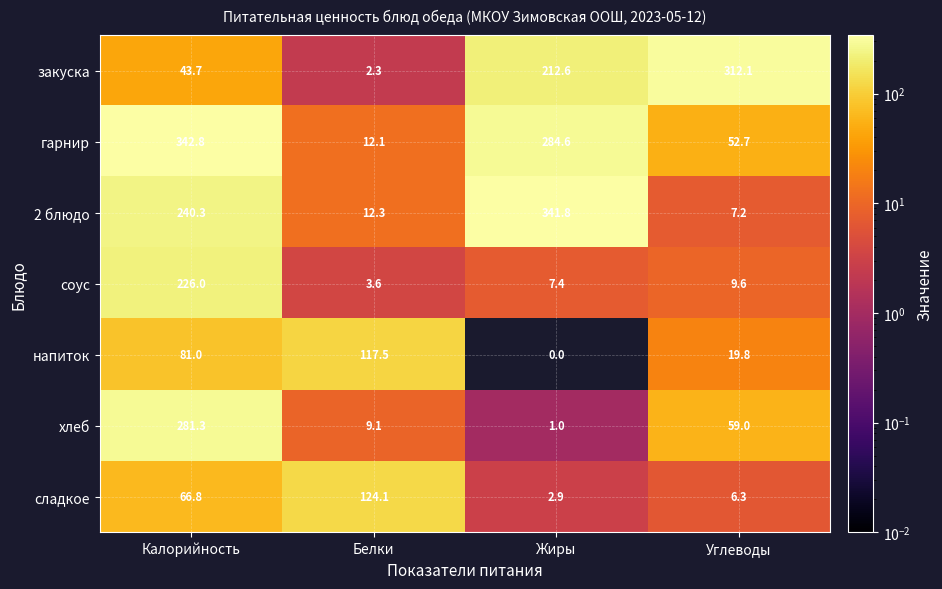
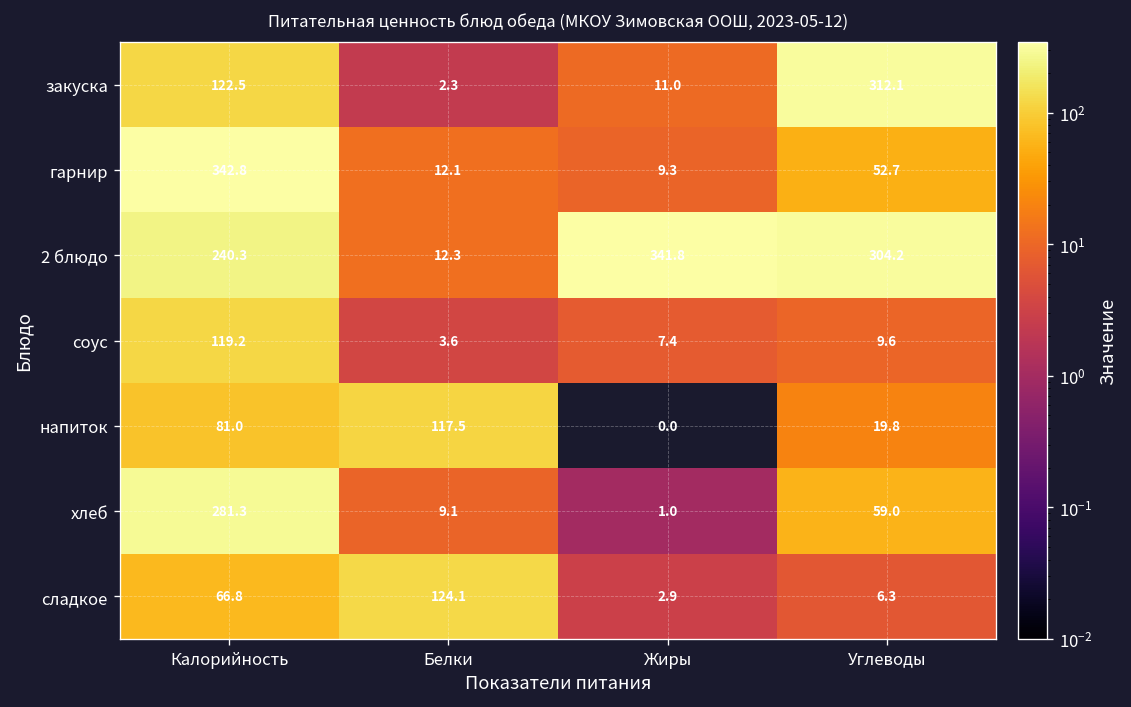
закуска, Калорийность: 43.7 -> 122.5
закуска, Жиры: 212.6 -> 11.0
гарнир, Жиры: 284.6 -> 9.3
2 блюдо, Углеводы: 7.2 -> 304.2
соус, Калорийность: 226.0 -> 119.2
